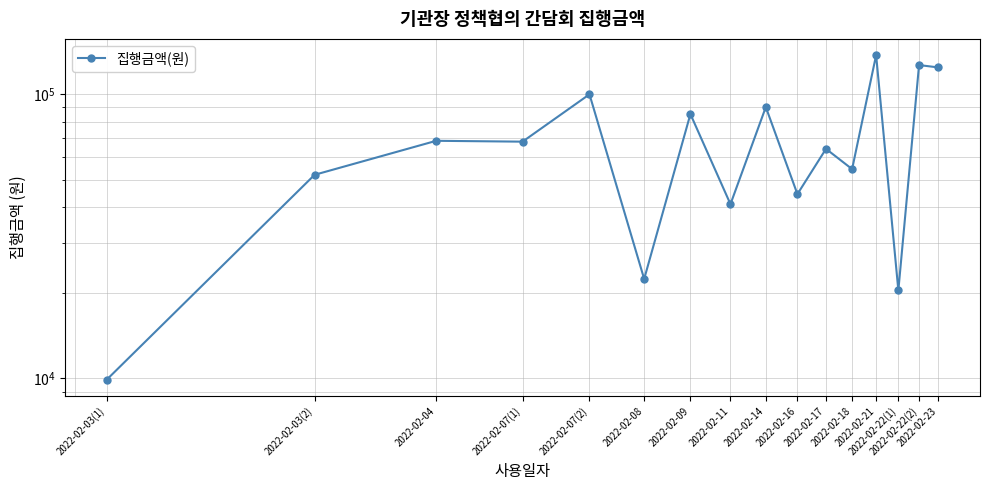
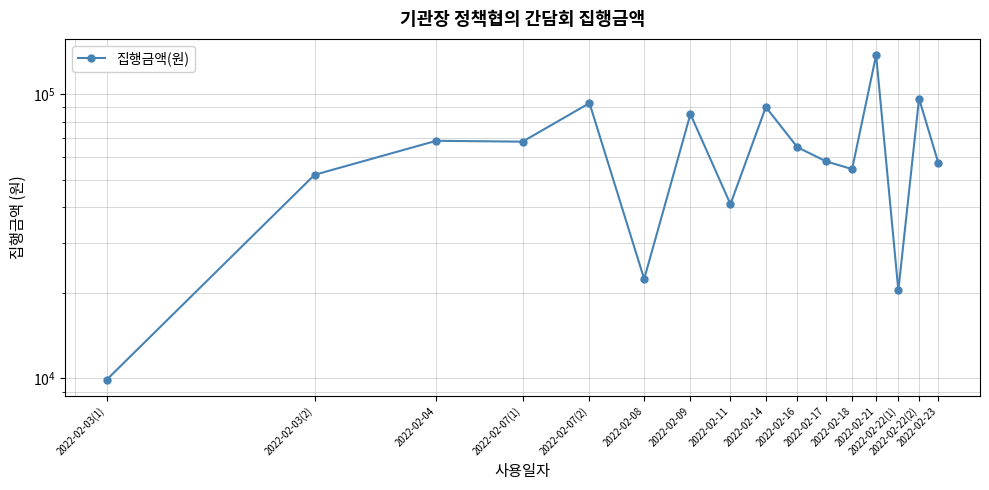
2022-02-07(2): 100000 -> 93000
2022-02-16: 44000 -> 65000
2022-02-17: 64000 -> 58000
2022-02-22(2): 130000 -> 96000
2022-02-23: 120000 -> 57000
